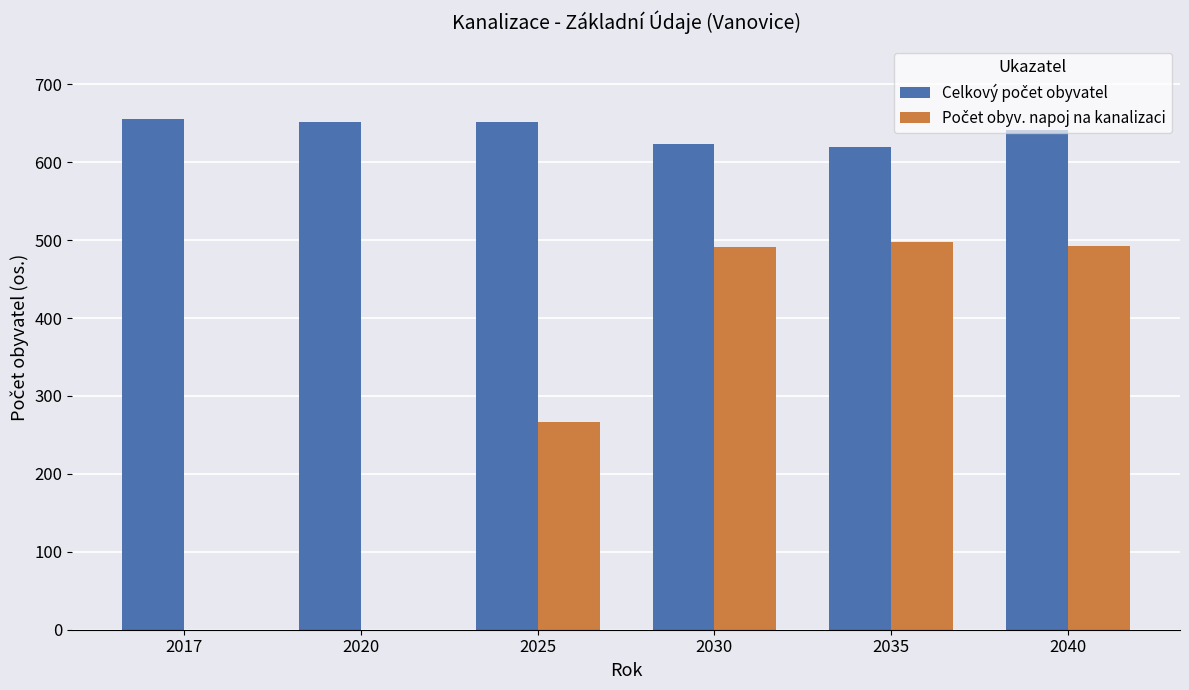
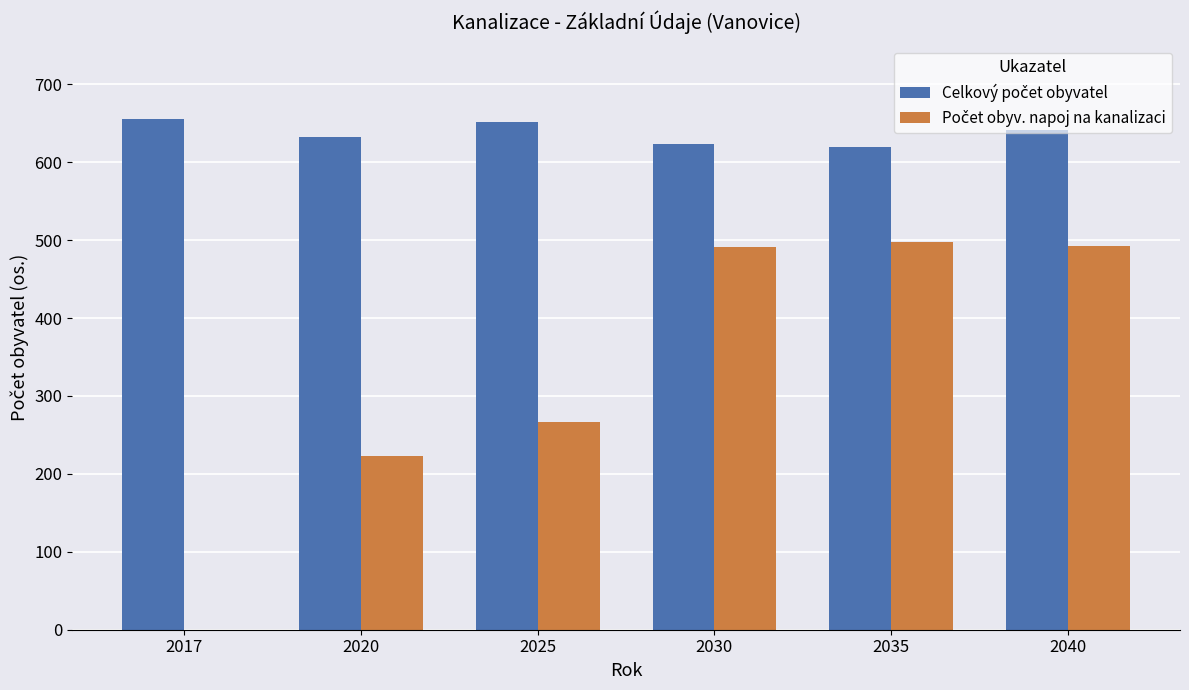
Celkový počet obyvatel, 2020: 650 -> 630
Počet obyv. napoj na kanalizaci, 2020: 0 -> 220
